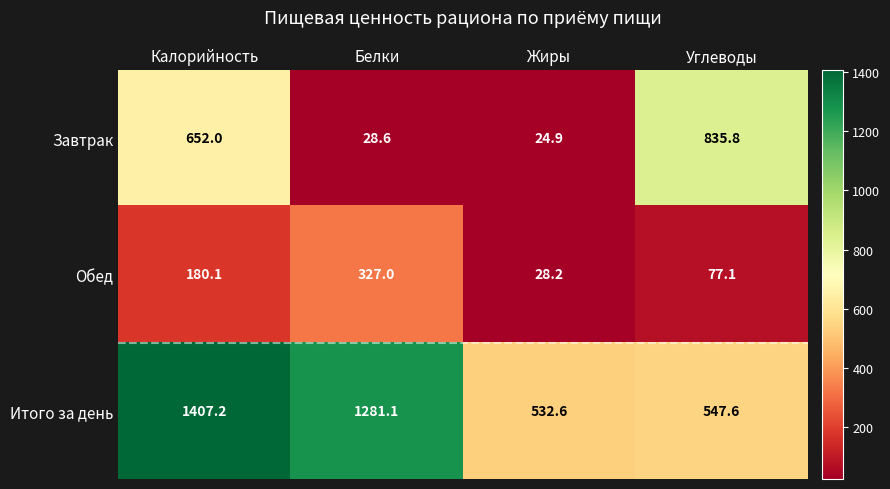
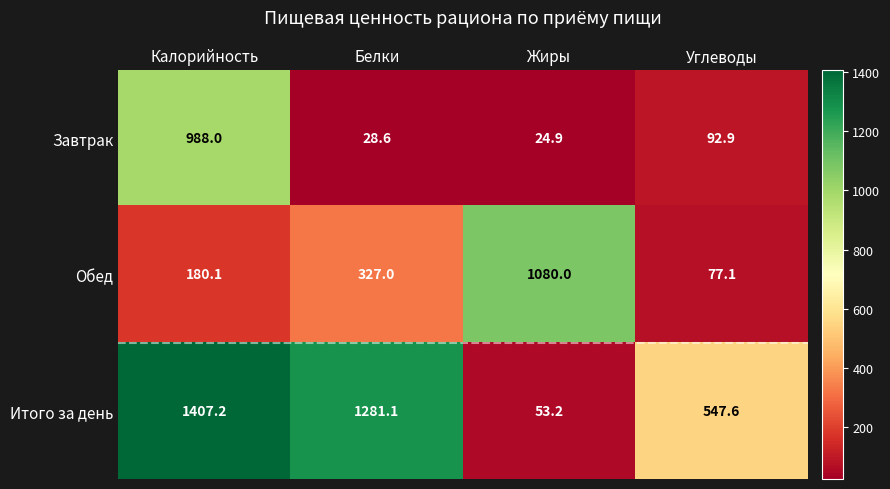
Завтрак, Калорийность: 652.0 -> 988.0
Завтрак, Углеводы: 835.8 -> 92.9
Обед, Жиры: 28.2 -> 1080.0
Итого за день, Жиры: 532.6 -> 53.2
